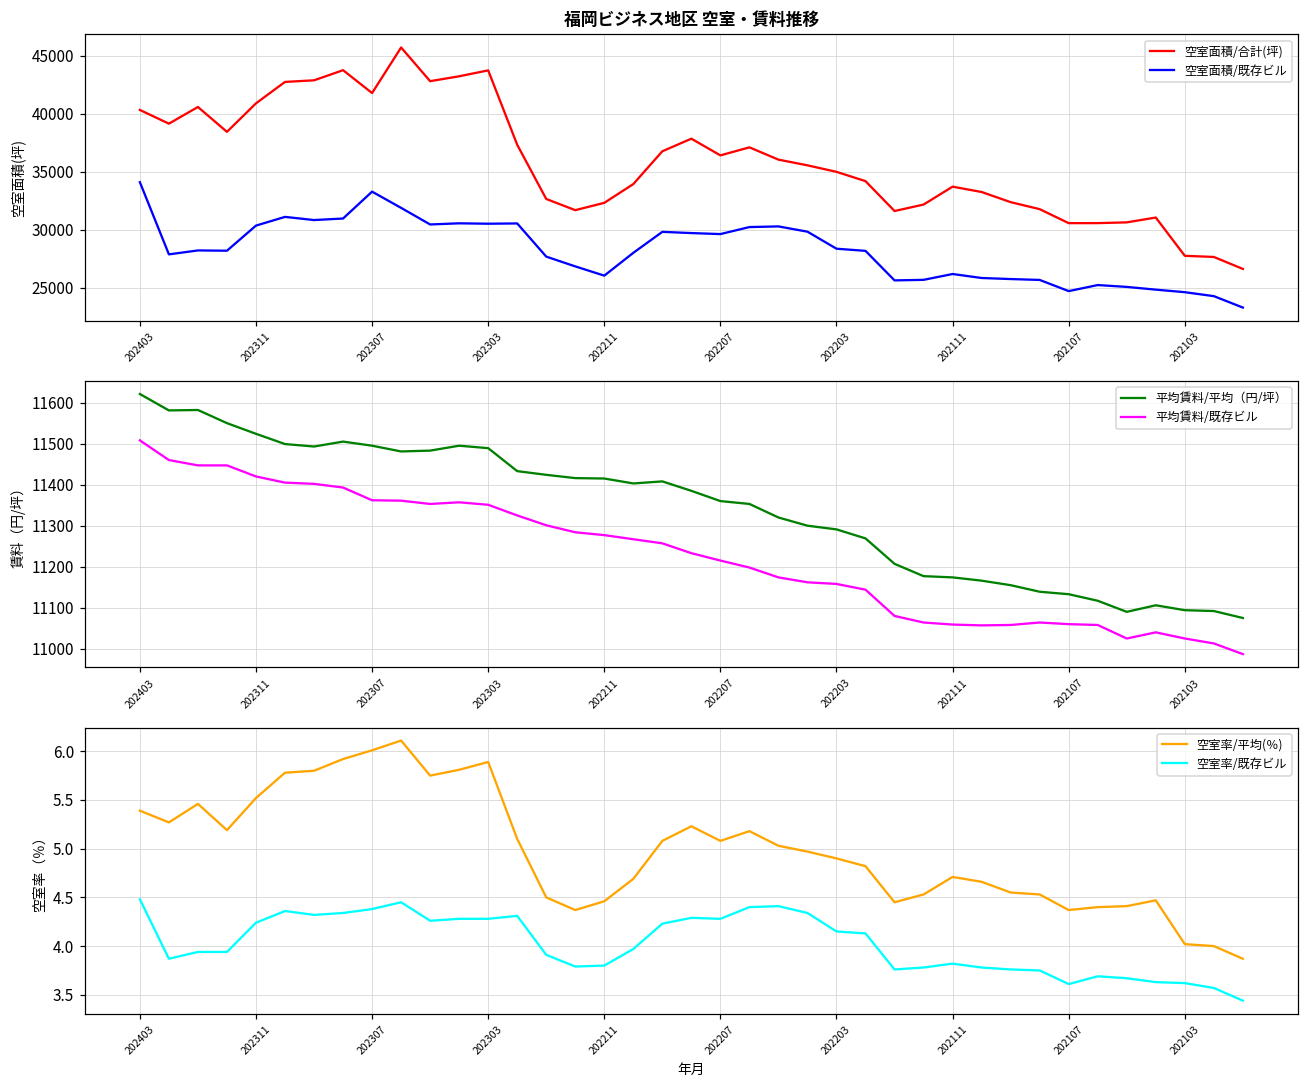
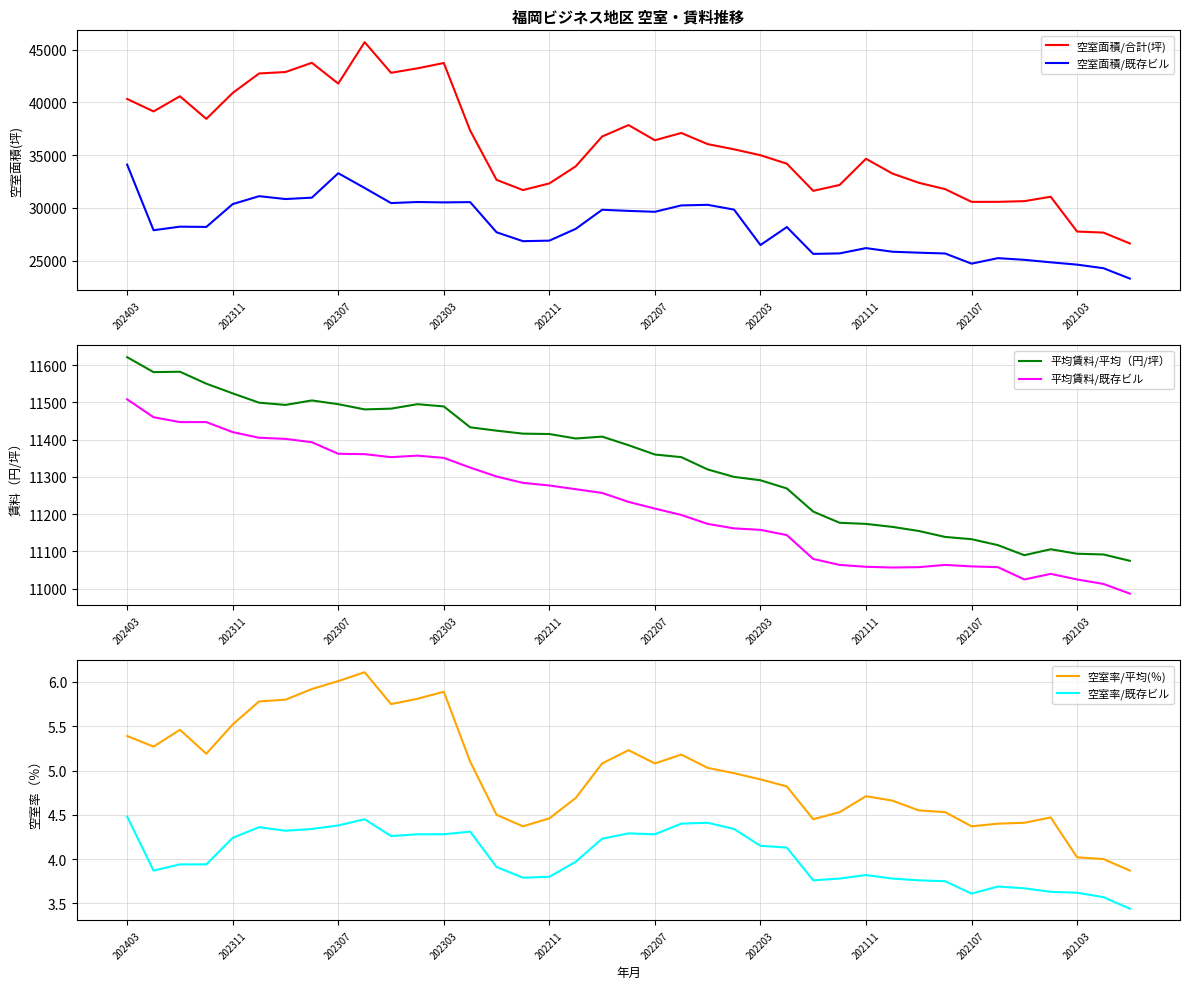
福岡ビジネス地区 空室・賃料推移, 空室面積/既存ビル, 202211: 26100 -> 26900
福岡ビジネス地区 空室・賃料推移, 空室面積/既存ビル, 202203: 28400 -> 26500
福岡ビジネス地区 空室・賃料推移, 空室面積/合計(坪), 202111: 33700 -> 34700
